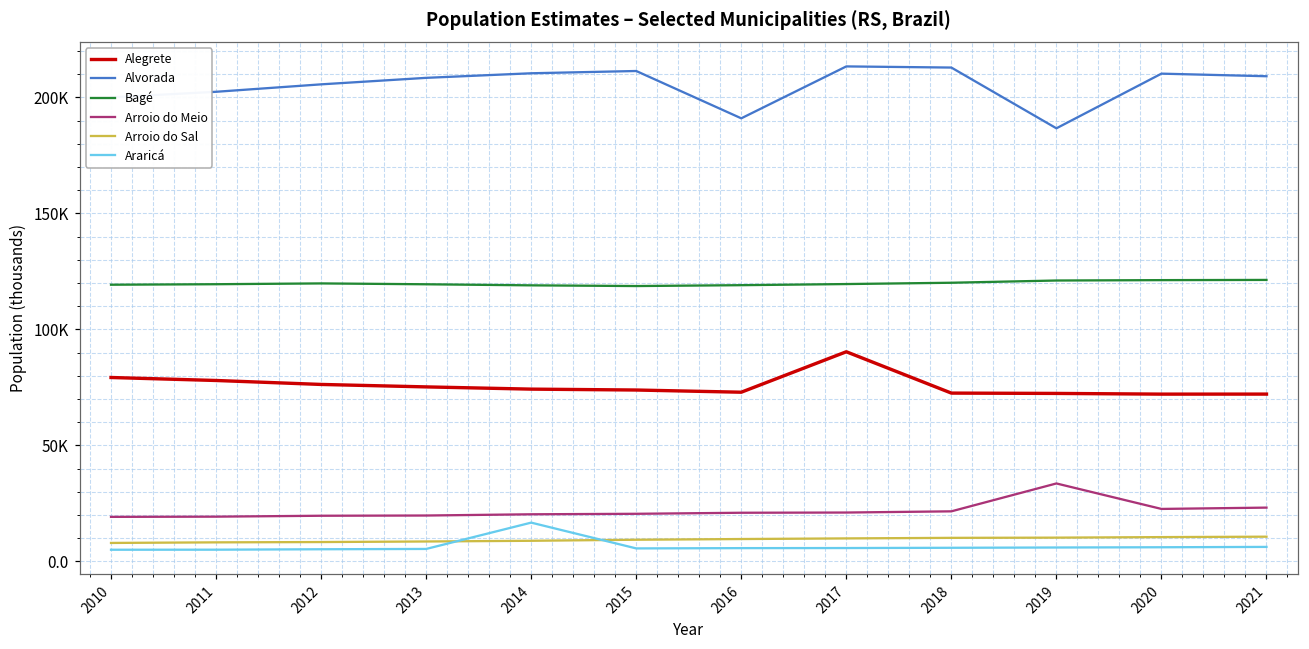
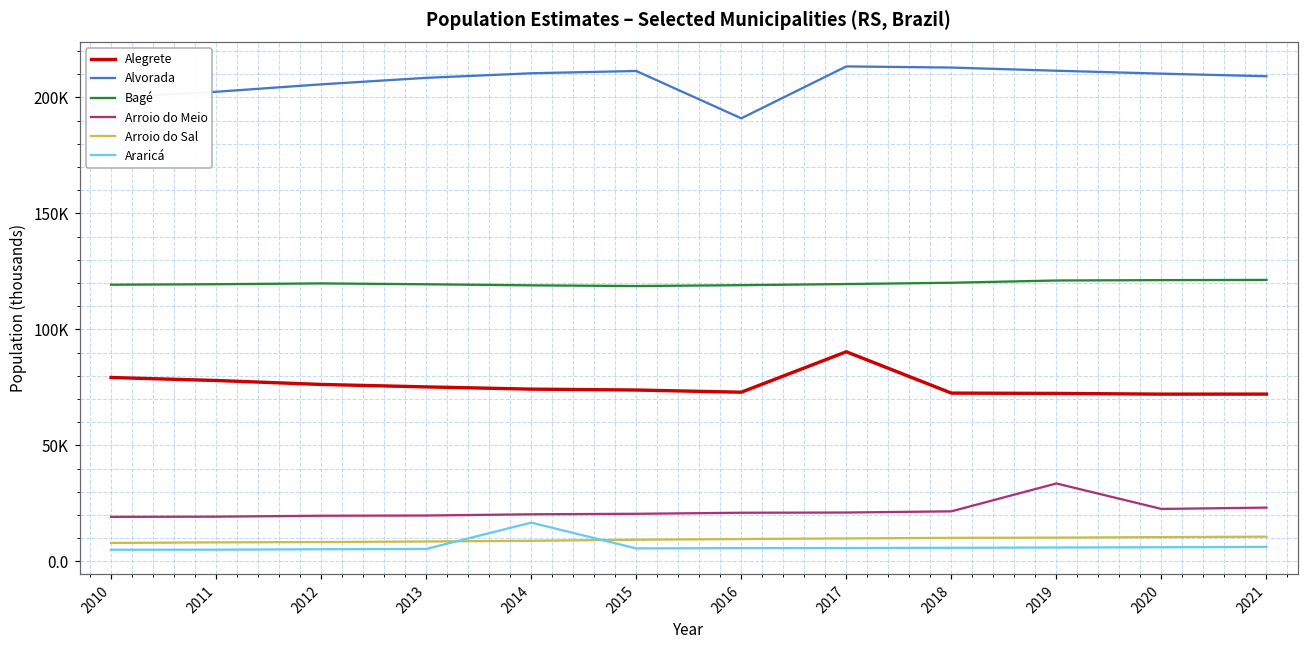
Alvorada, 2019: 187000 -> 212000
